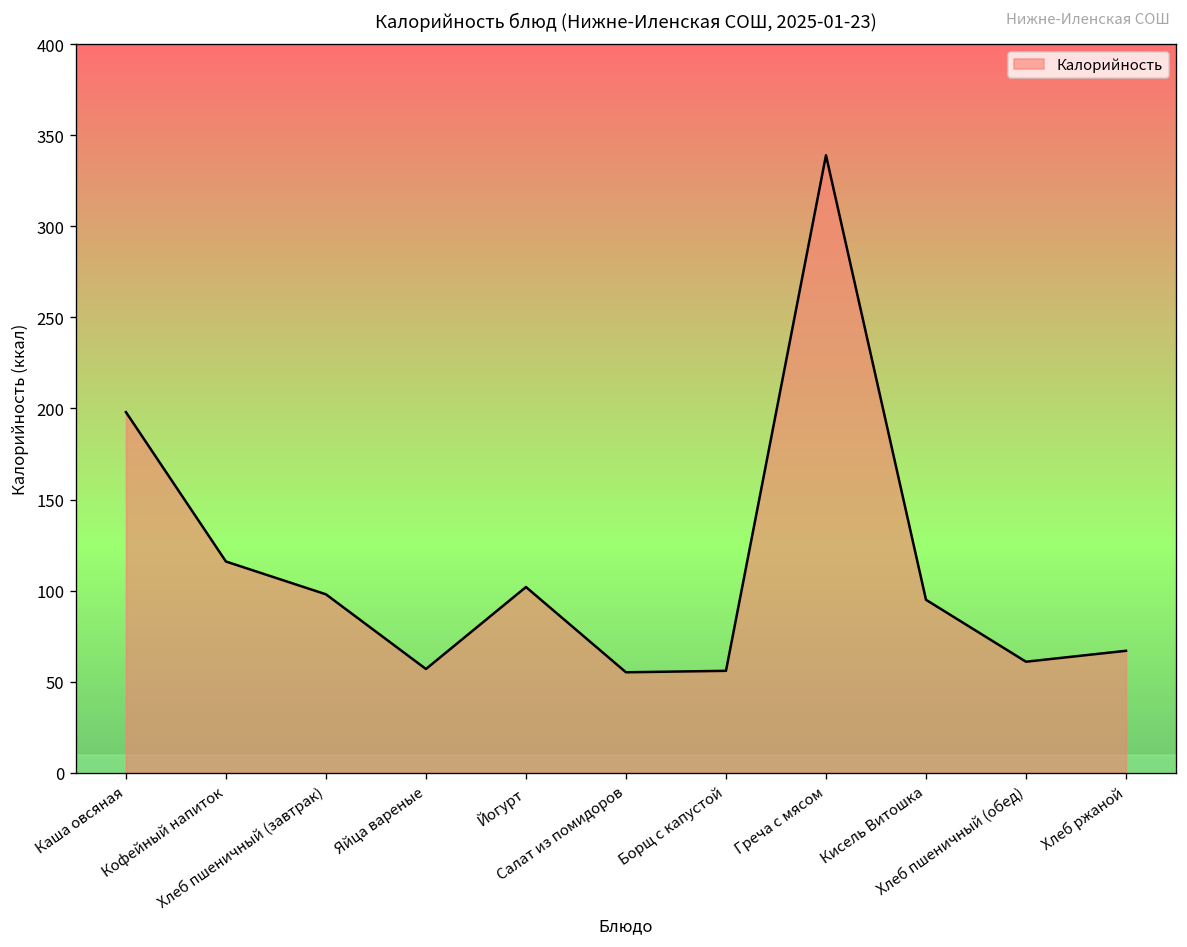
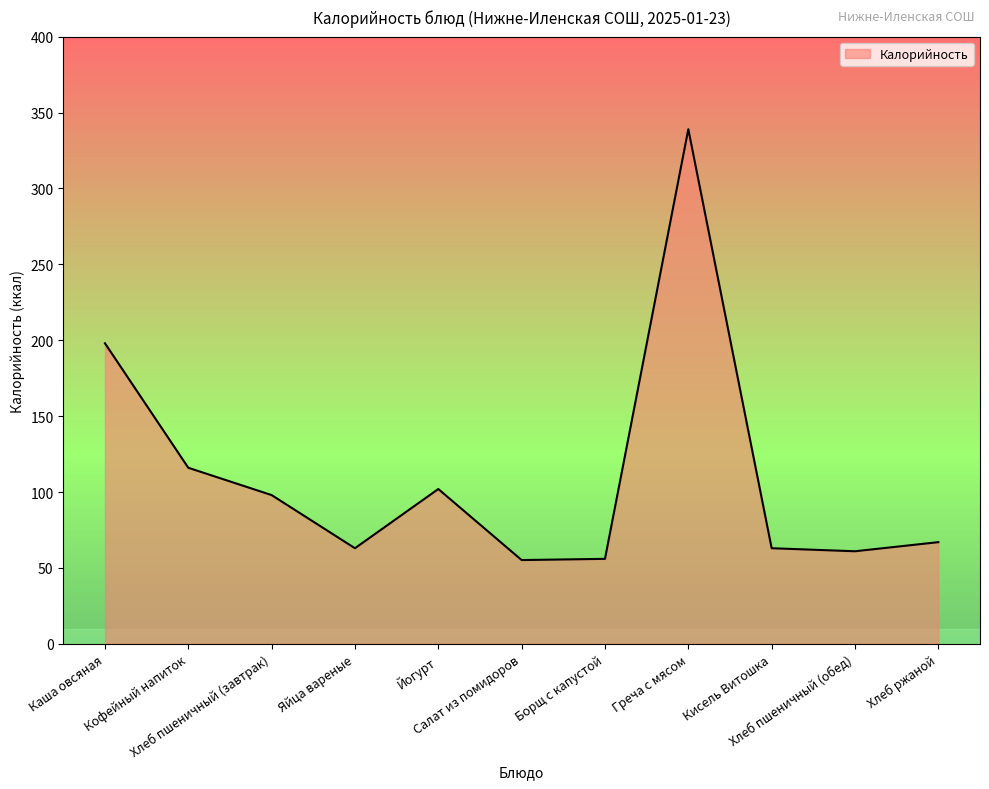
Яйца вареные: 57 -> 63
Кисель Витошка: 95 -> 63
